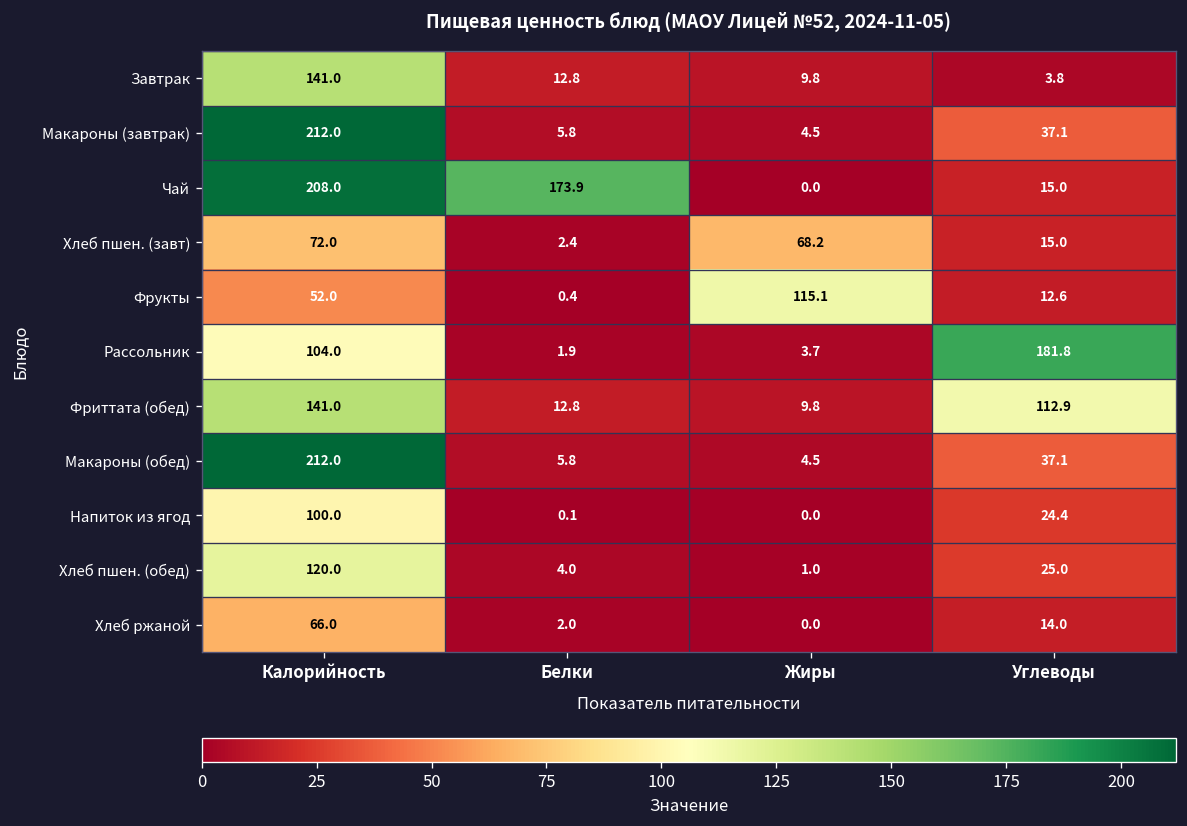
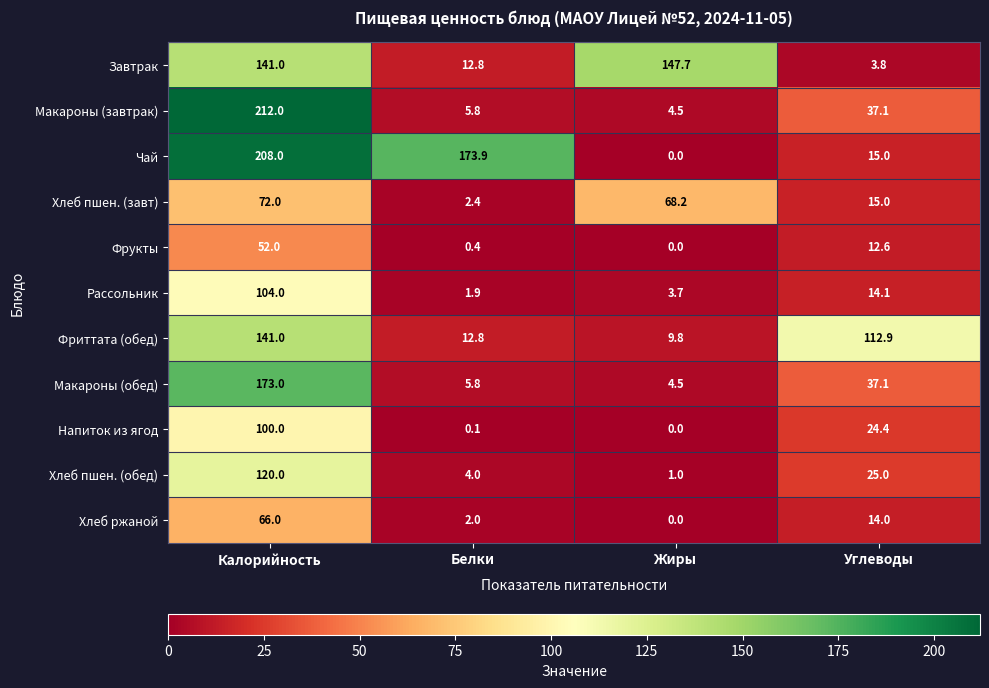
Завтрак, Жиры: 9.8 -> 147.7
Фрукты, Жиры: 115.1 -> 0.0
Рассольник, Углеводы: 181.8 -> 14.1
Макароны (обед), Калорийность: 212.0 -> 173.0
